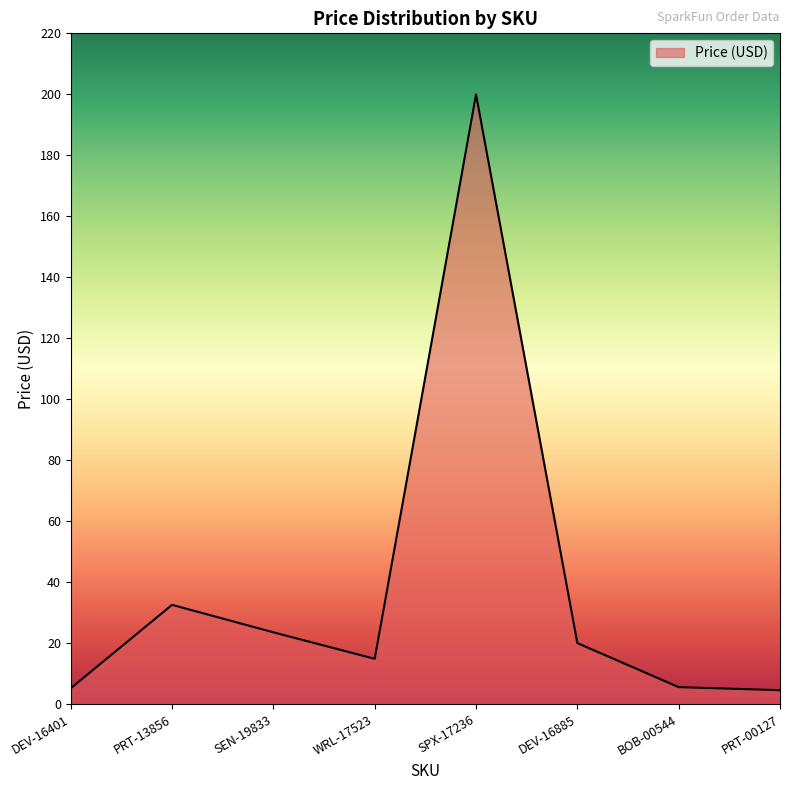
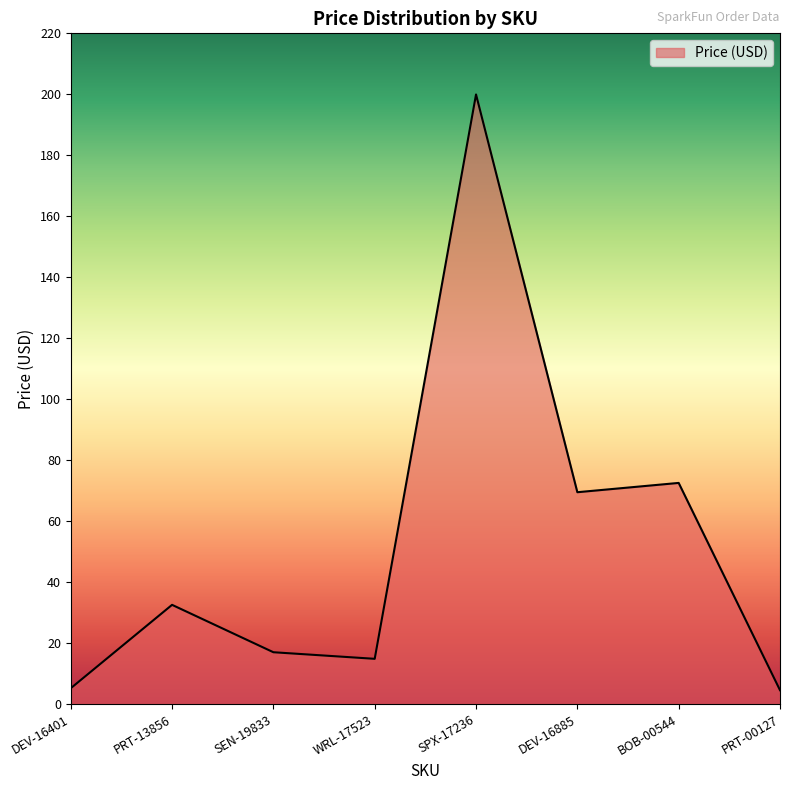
SEN-19833: 23 -> 17
DEV-16885: 20 -> 69
BOB-00544: 6 -> 73
